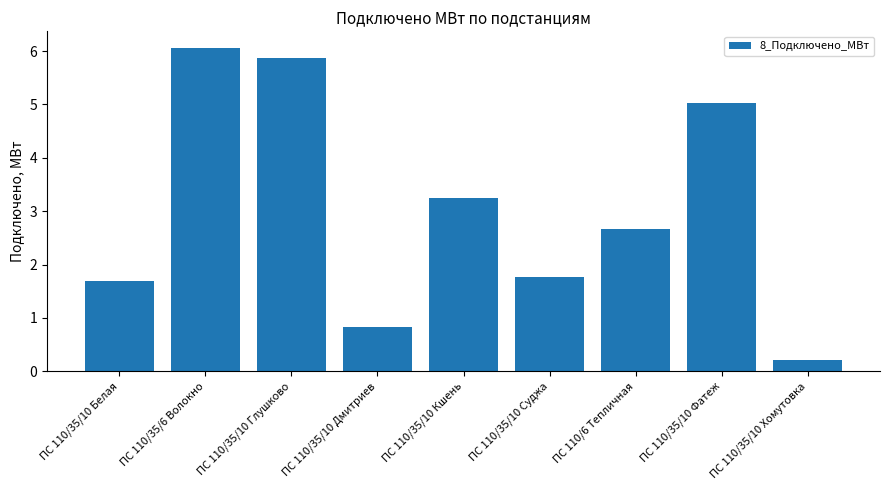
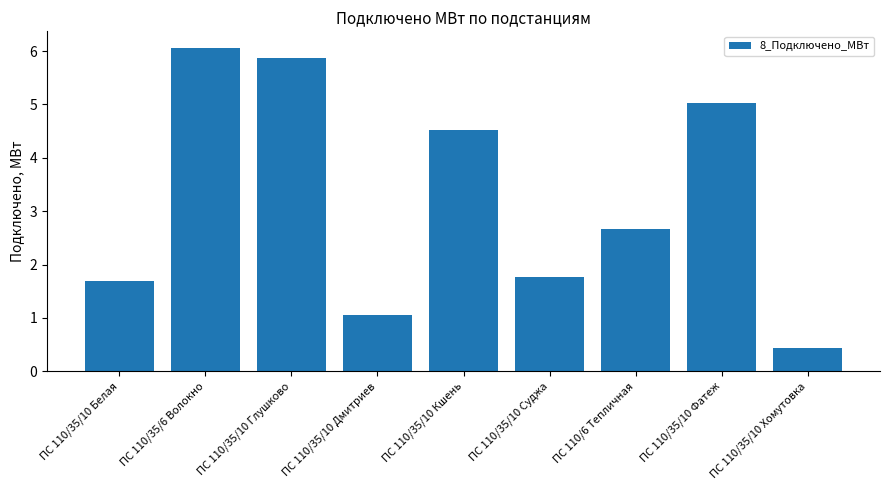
ПС 110/35/10 Дмитриев: 0.8 -> 1.1
ПС 110/35/10 Кшень: 3.2 -> 4.5
ПС 110/35/10 Хомутовка: 0.2 -> 0.4
